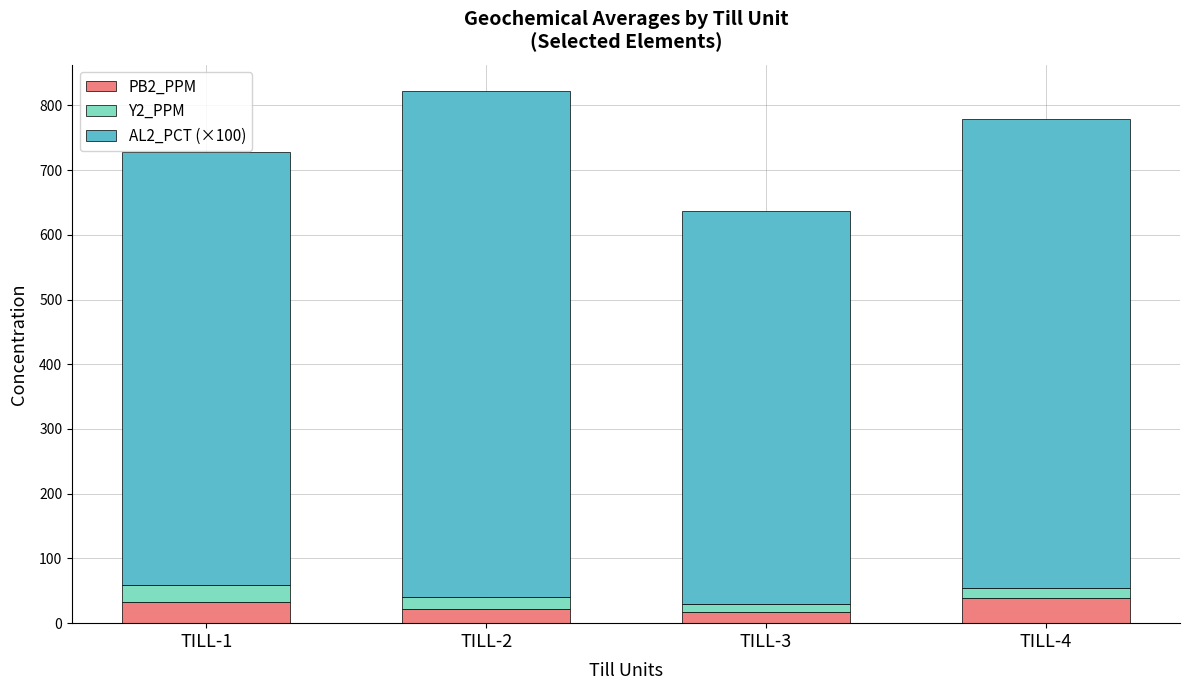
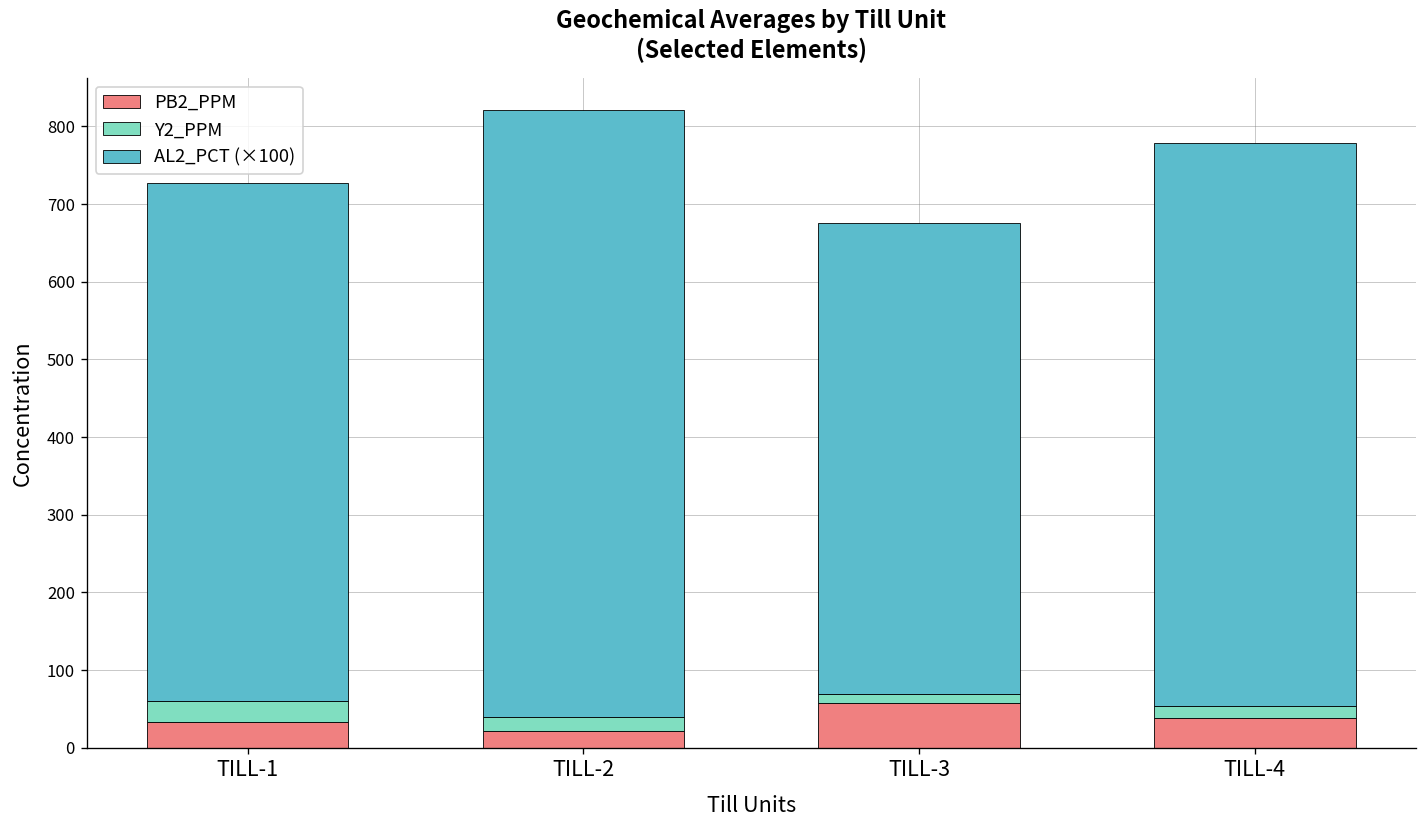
PB2_PPM, TILL-3: 20 -> 60
